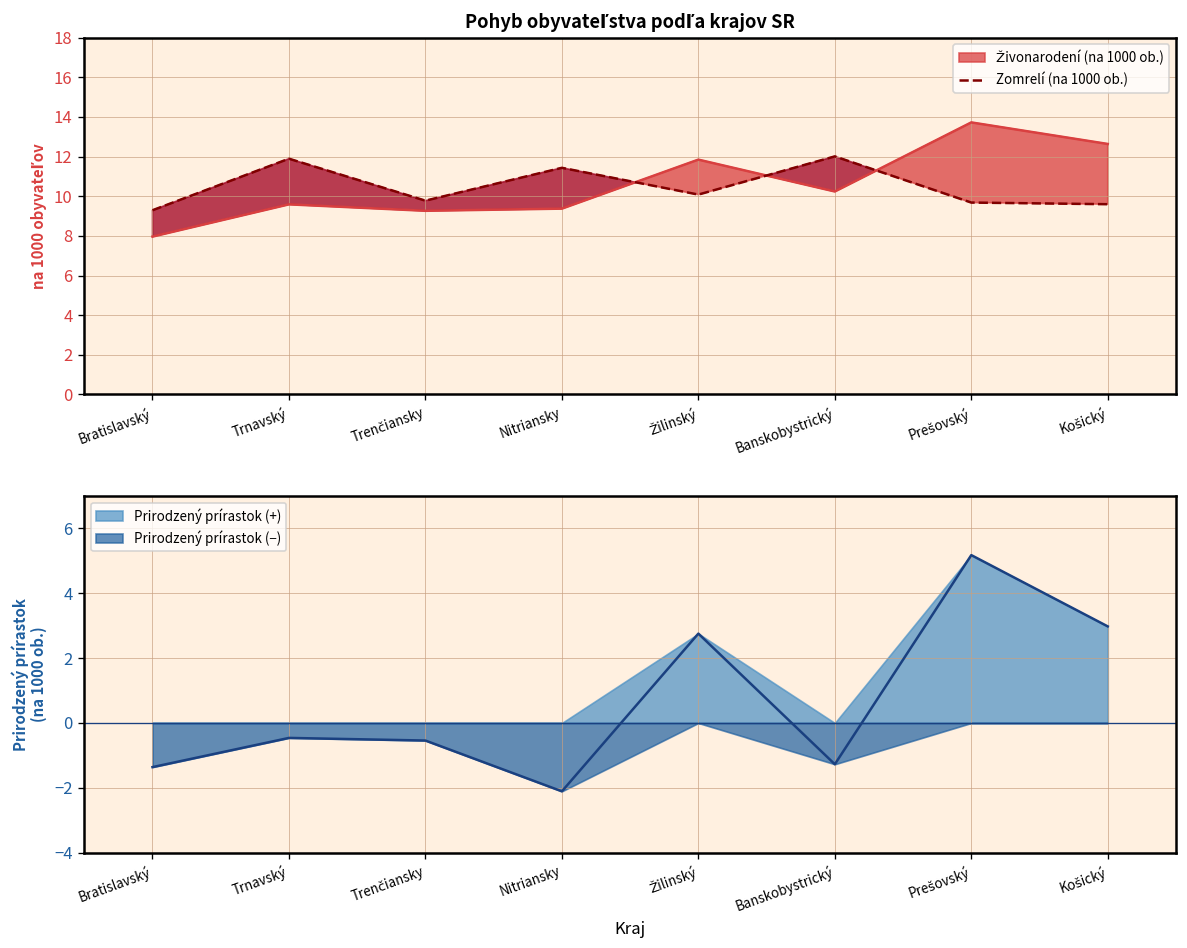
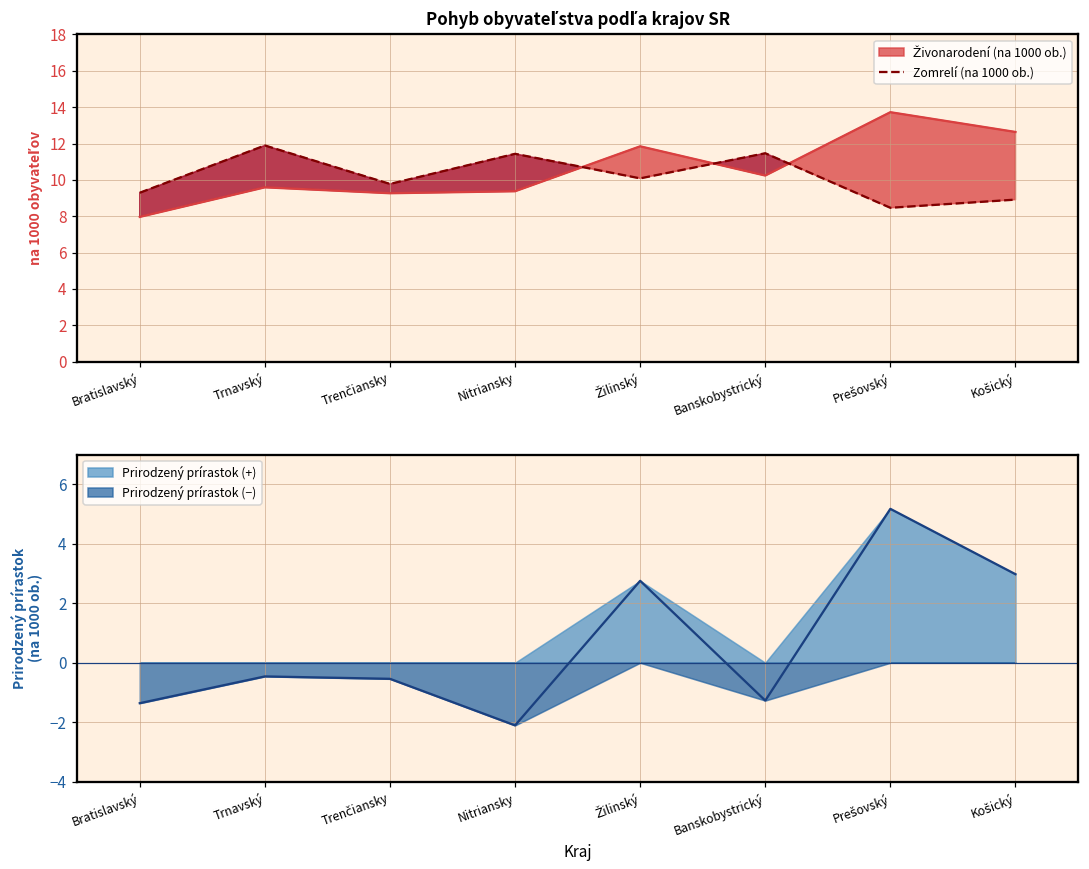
Pohyb obyvateľstva podľa krajov SR, Zomrelí (na 1000 ob.), Banskobystrický: 12.0 -> 11.5
Pohyb obyvateľstva podľa krajov SR, Zomrelí (na 1000 ob.), Prešovský: 9.7 -> 8.5
Pohyb obyvateľstva podľa krajov SR, Zomrelí (na 1000 ob.), Košický: 9.6 -> 8.9
